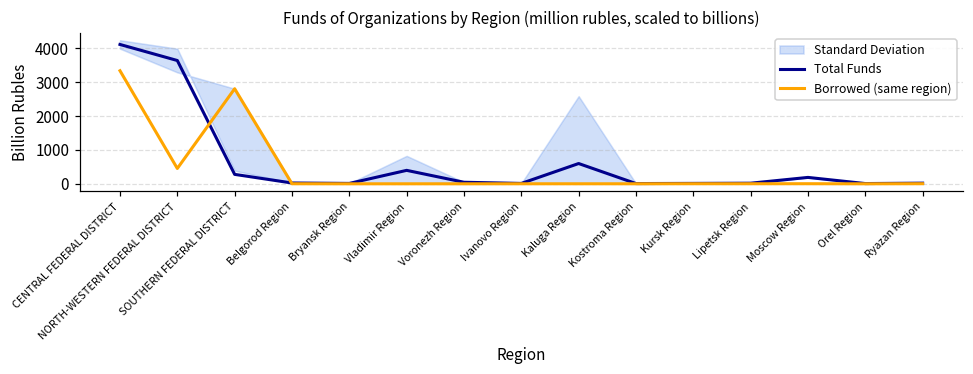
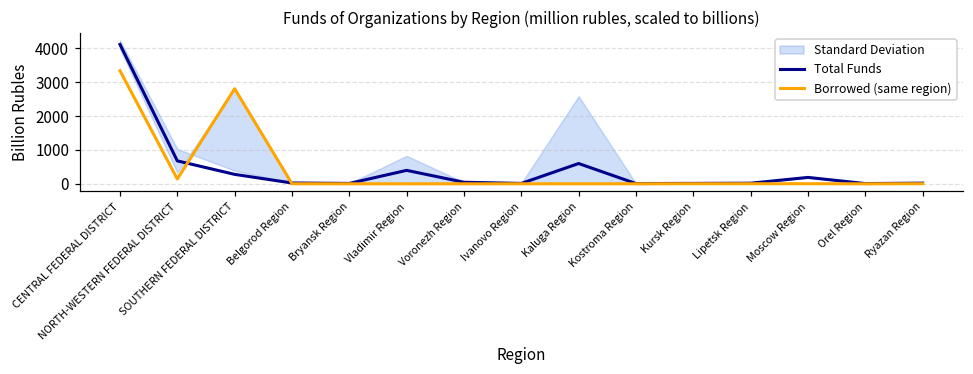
Total Funds, NORTH-WESTERN FEDERAL DISTRICT: 3600 -> 700
Borrowed (same region), NORTH-WESTERN FEDERAL DISTRICT: 500 -> 100
